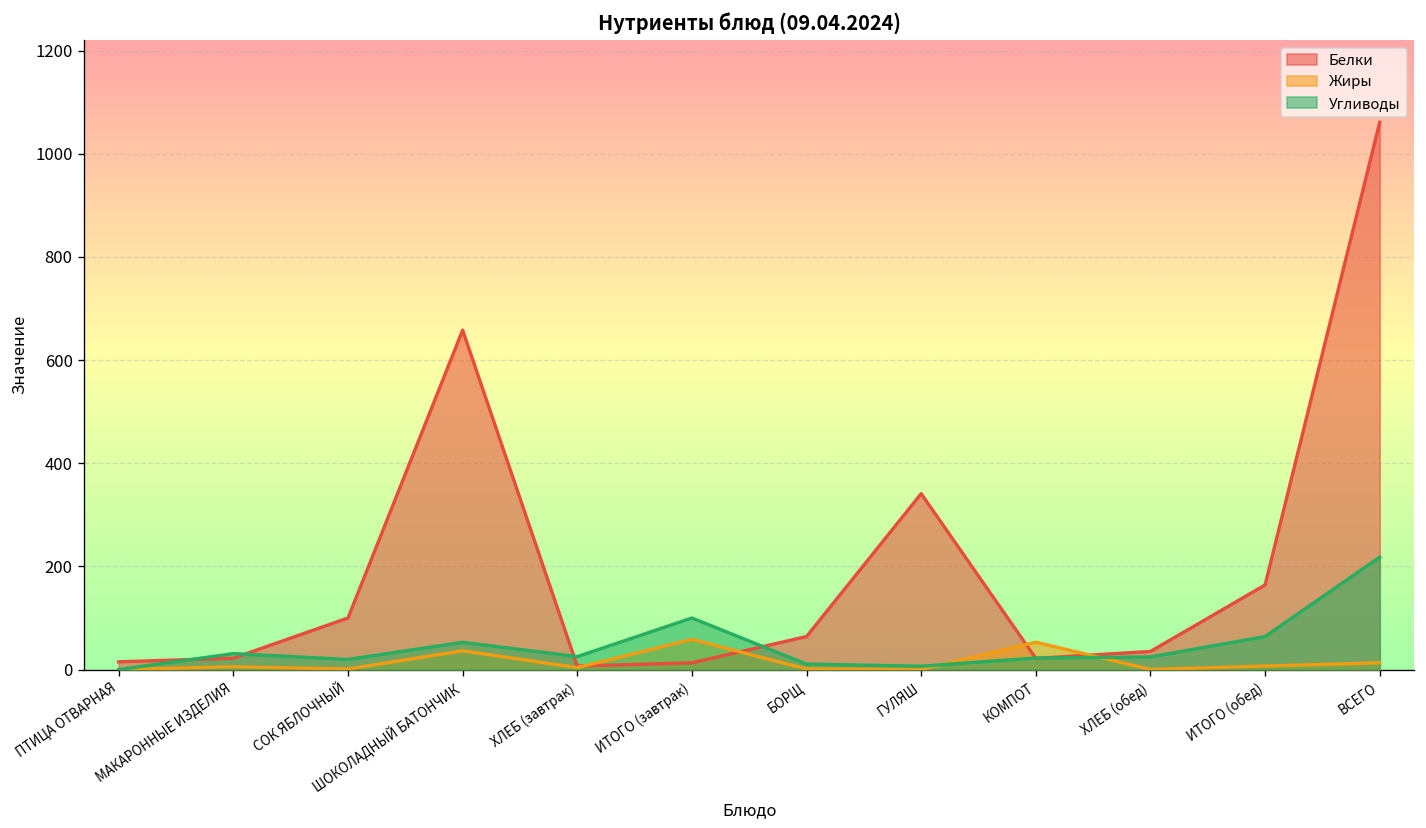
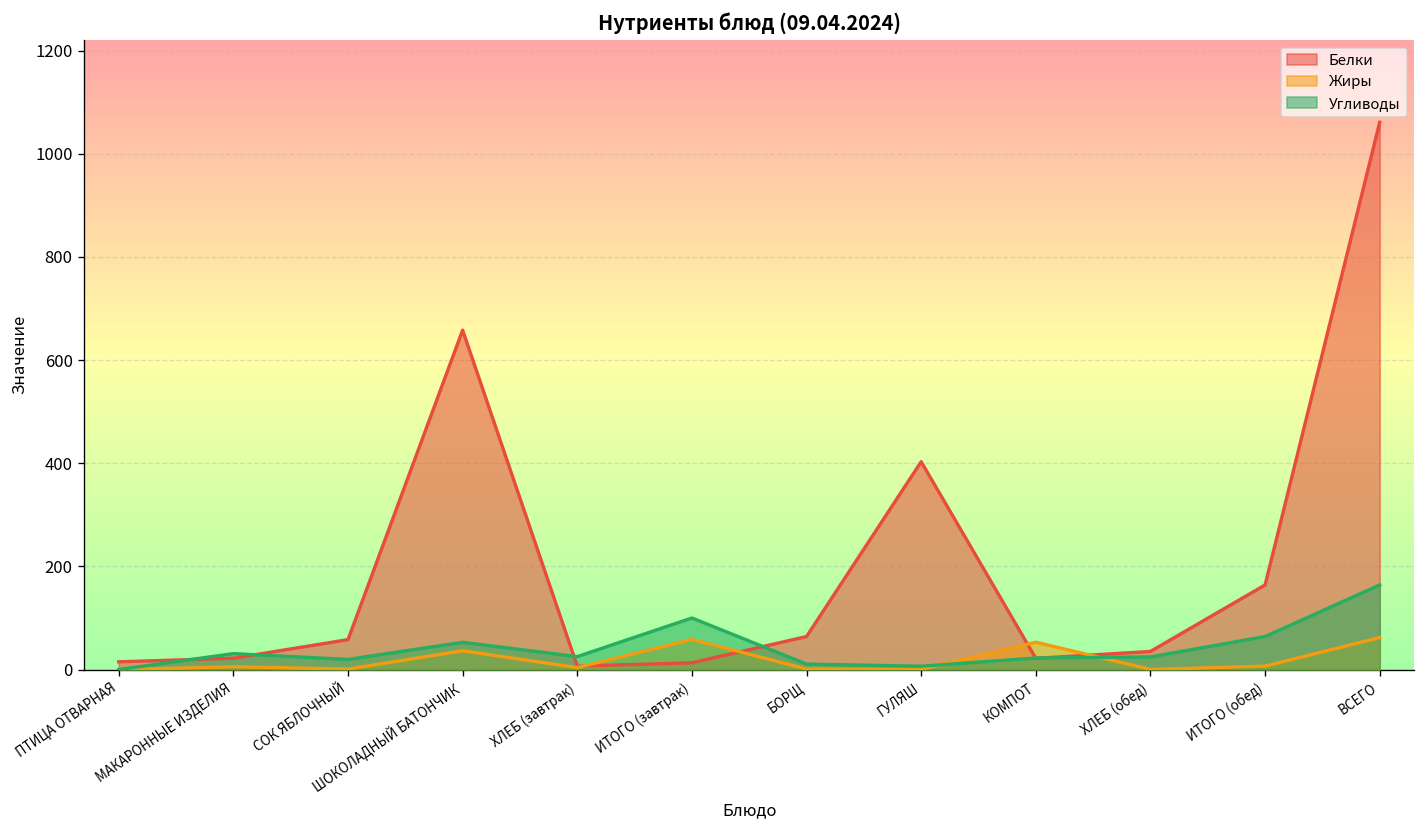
Белки, СОК ЯБЛОЧНЫЙ: 100 -> 60
Белки, ГУЛЯШ: 340 -> 400
Жиры, ВСЕГО: 10 -> 60
Угливоды, ВСЕГО: 220 -> 160
